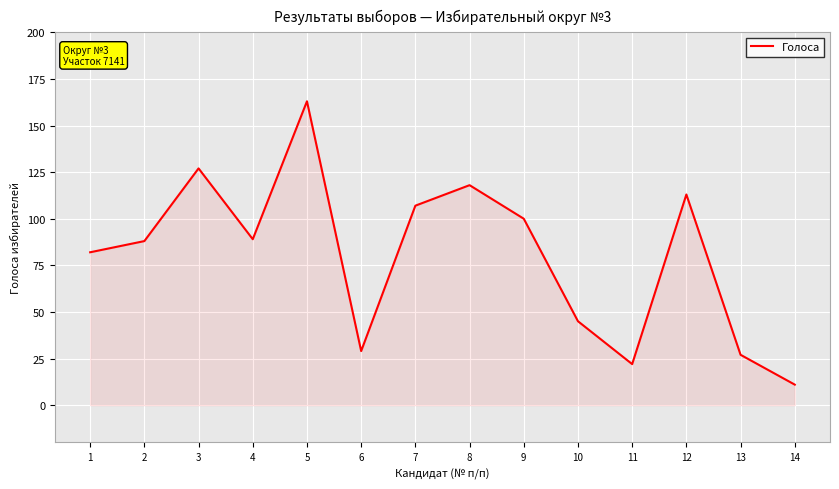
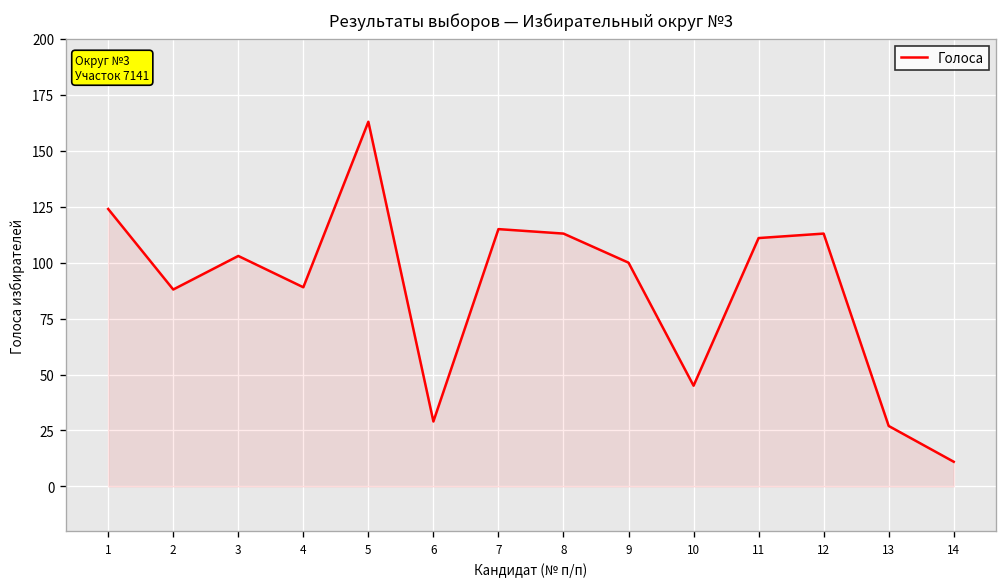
1: 82 -> 124
3: 127 -> 103
7: 107 -> 115
8: 118 -> 113
11: 22 -> 111
